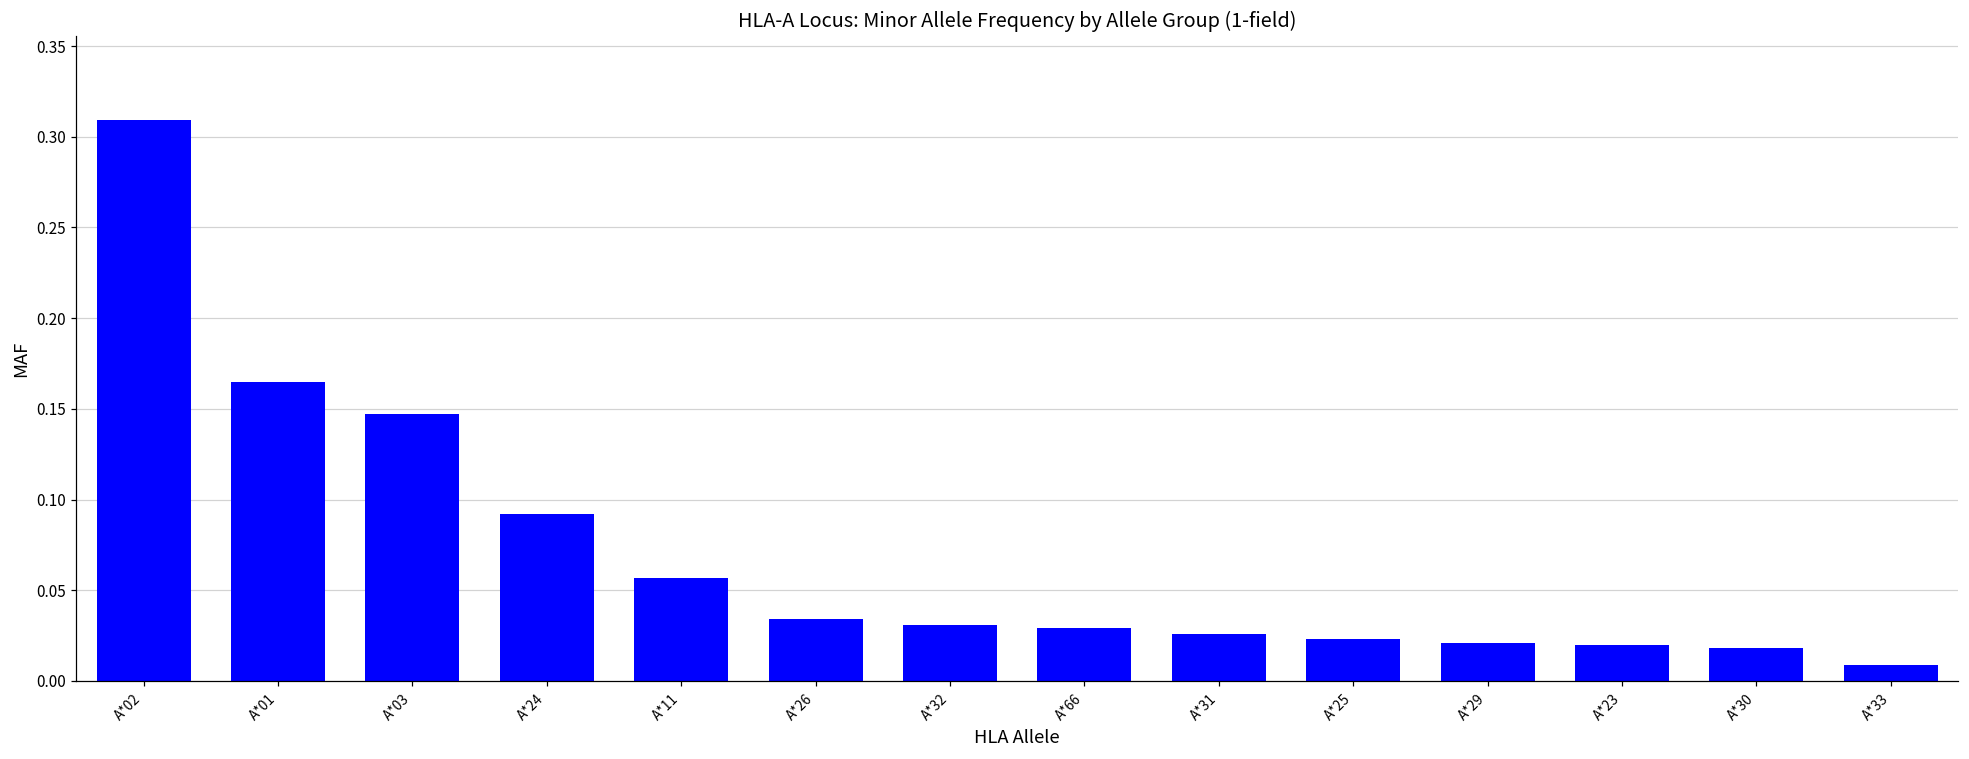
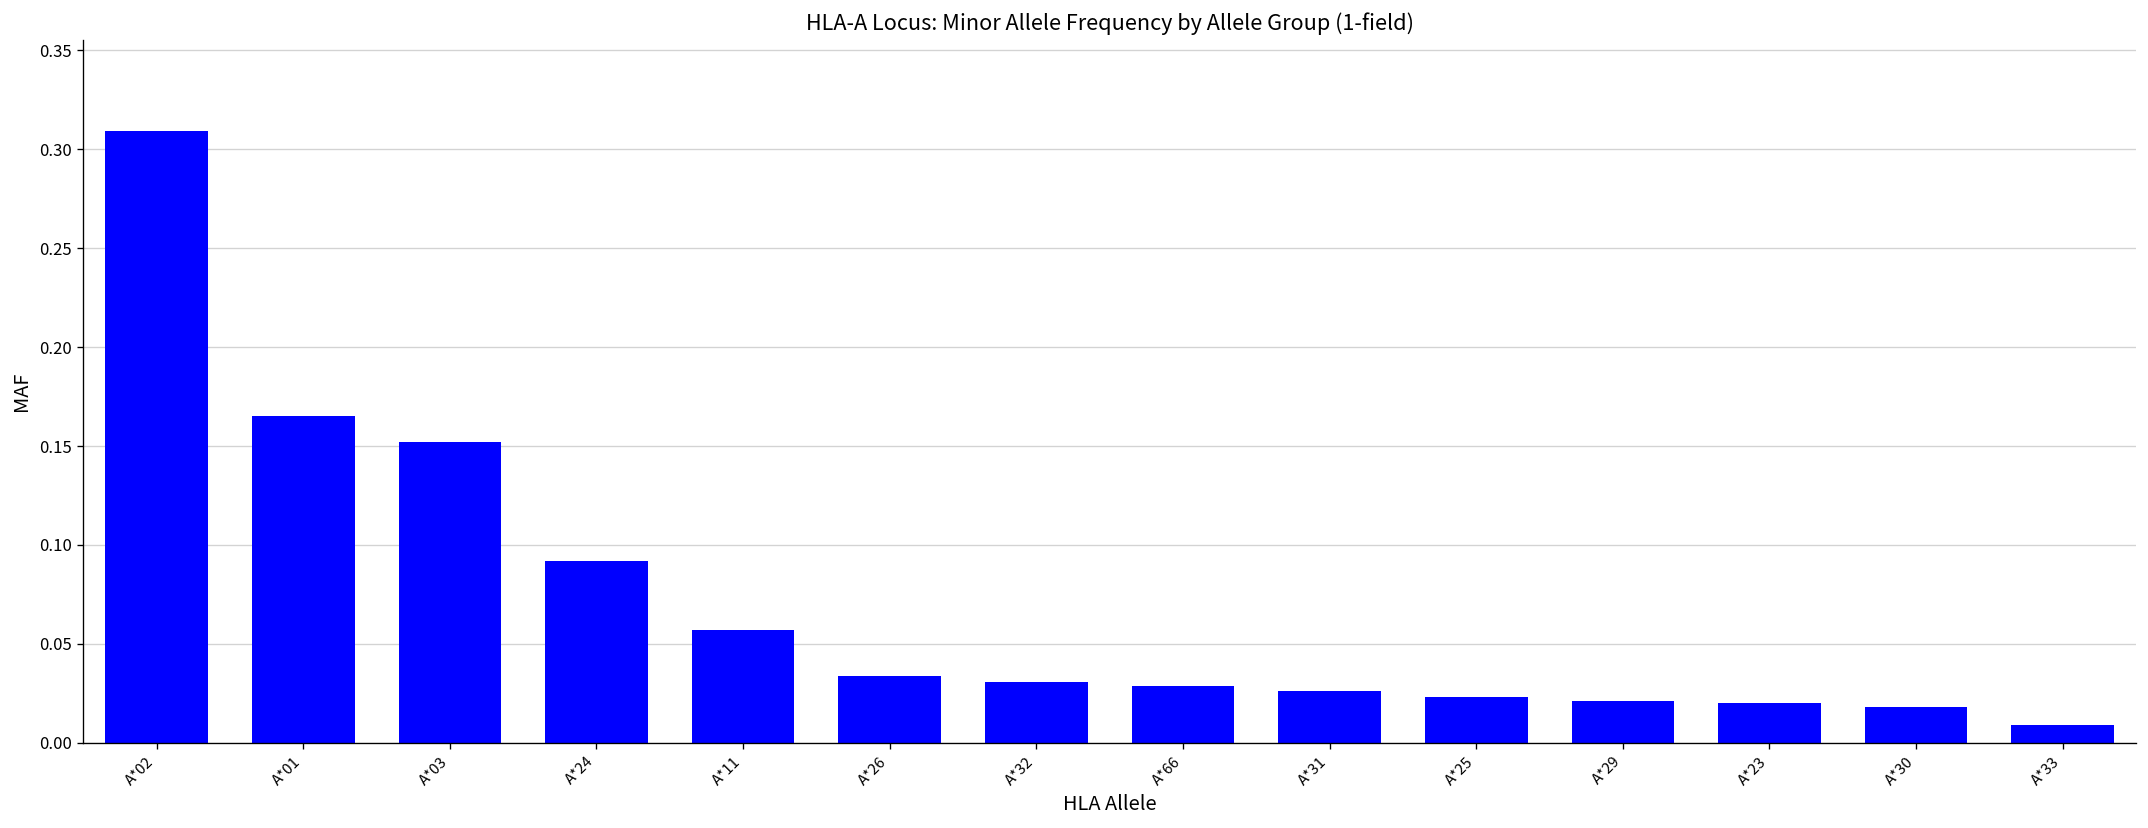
A*03: 0.147 -> 0.152
